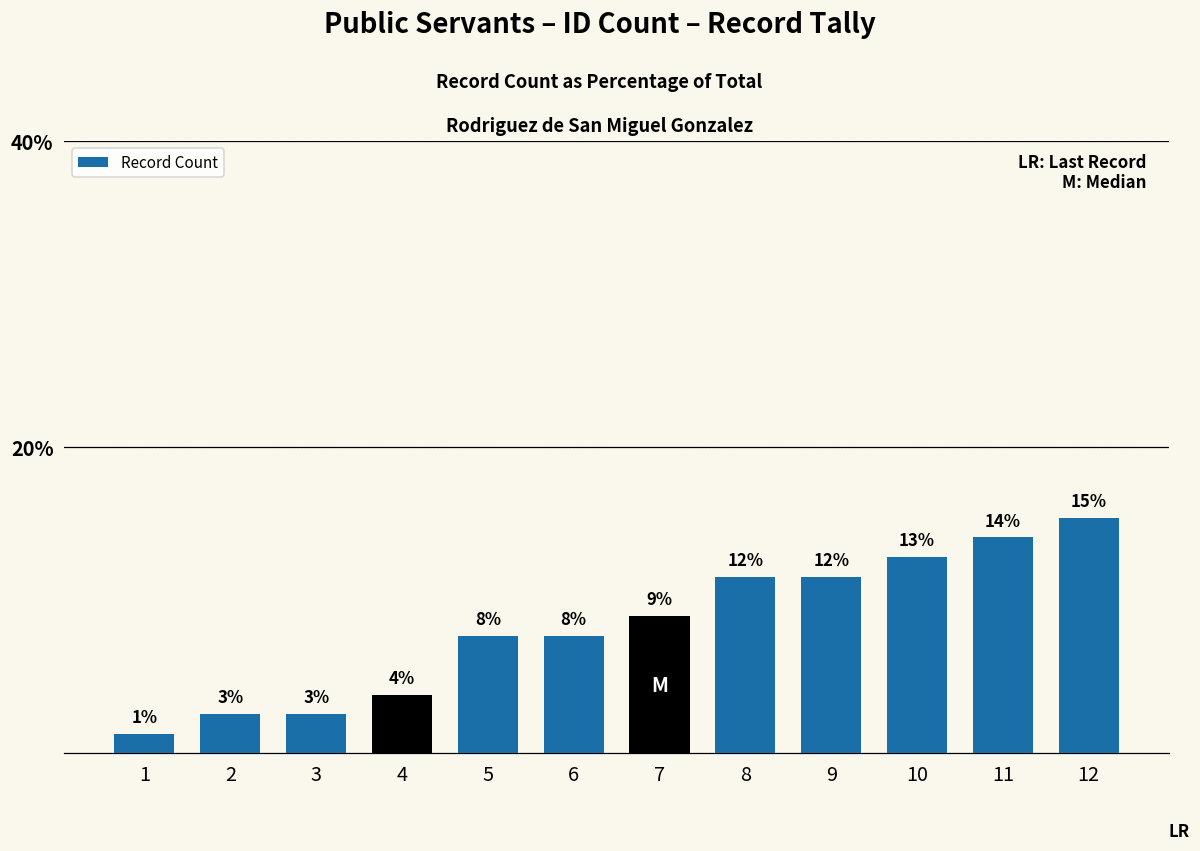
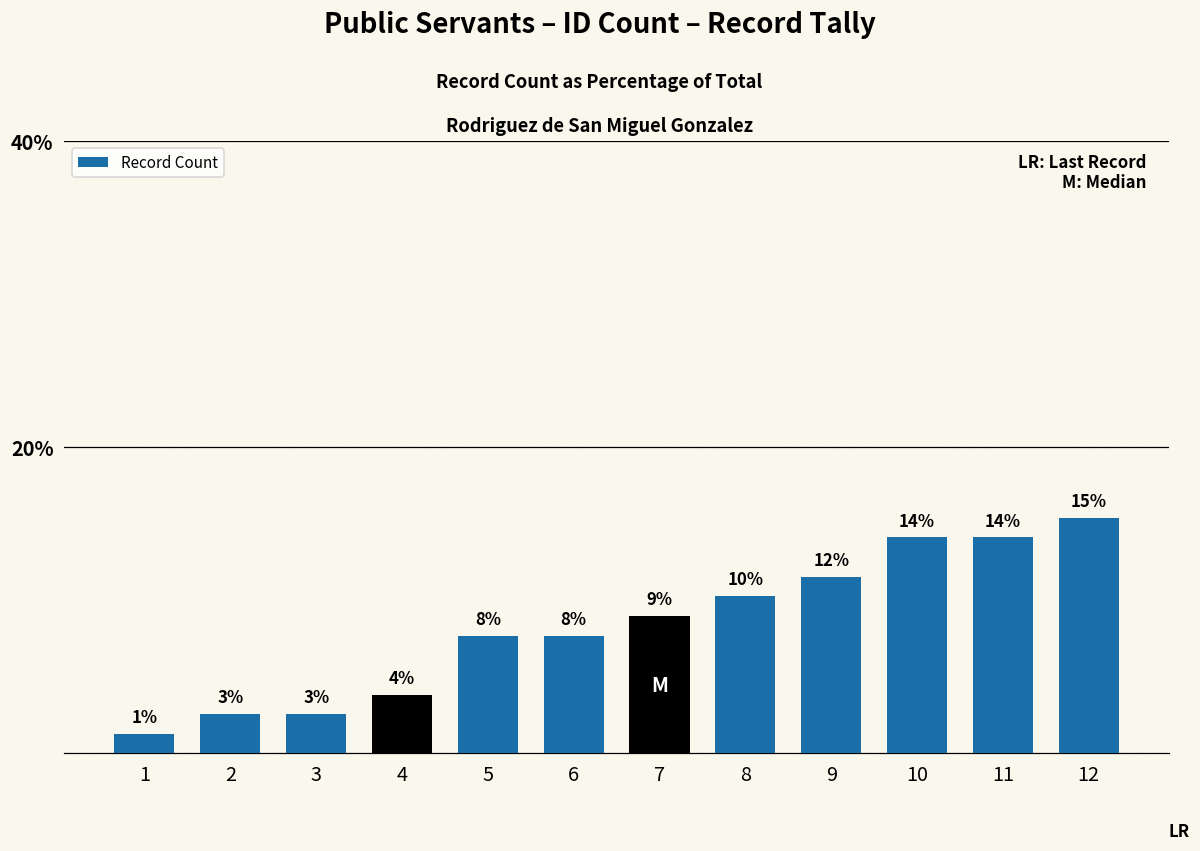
8: 12% -> 10%
10: 13% -> 14%
